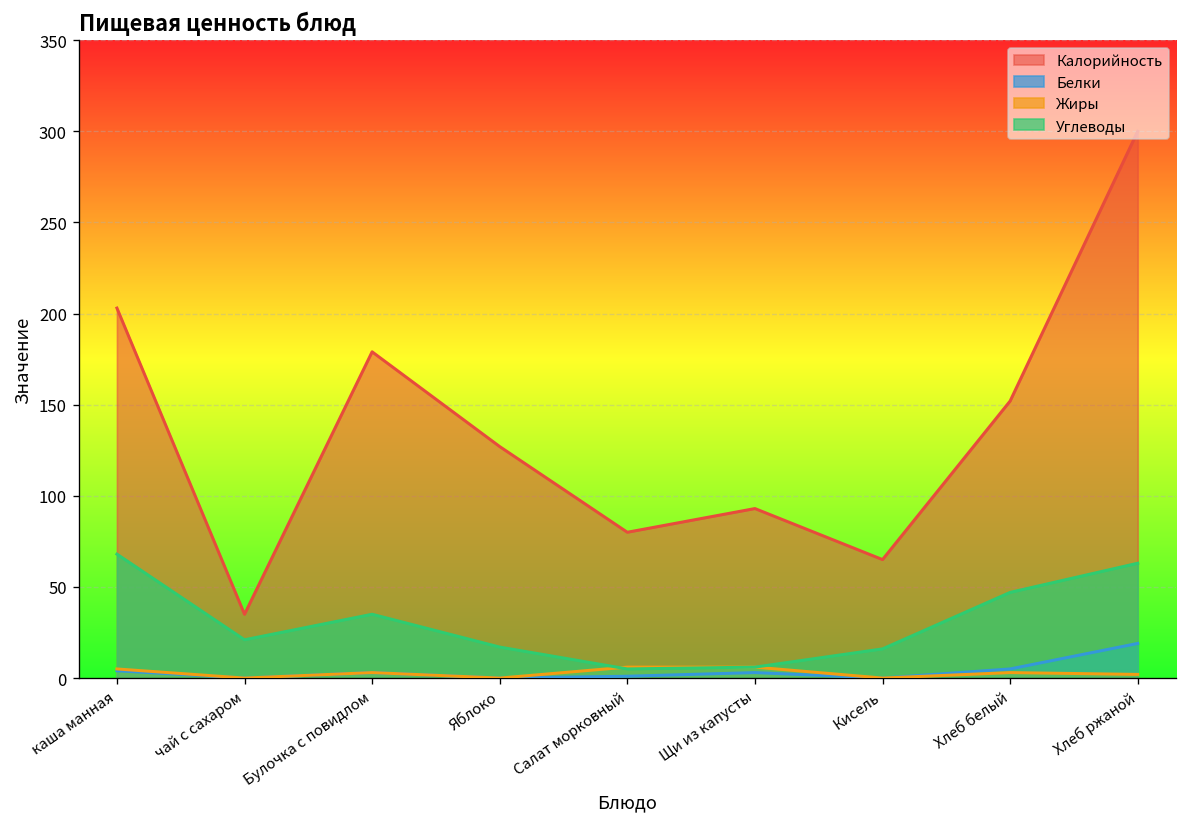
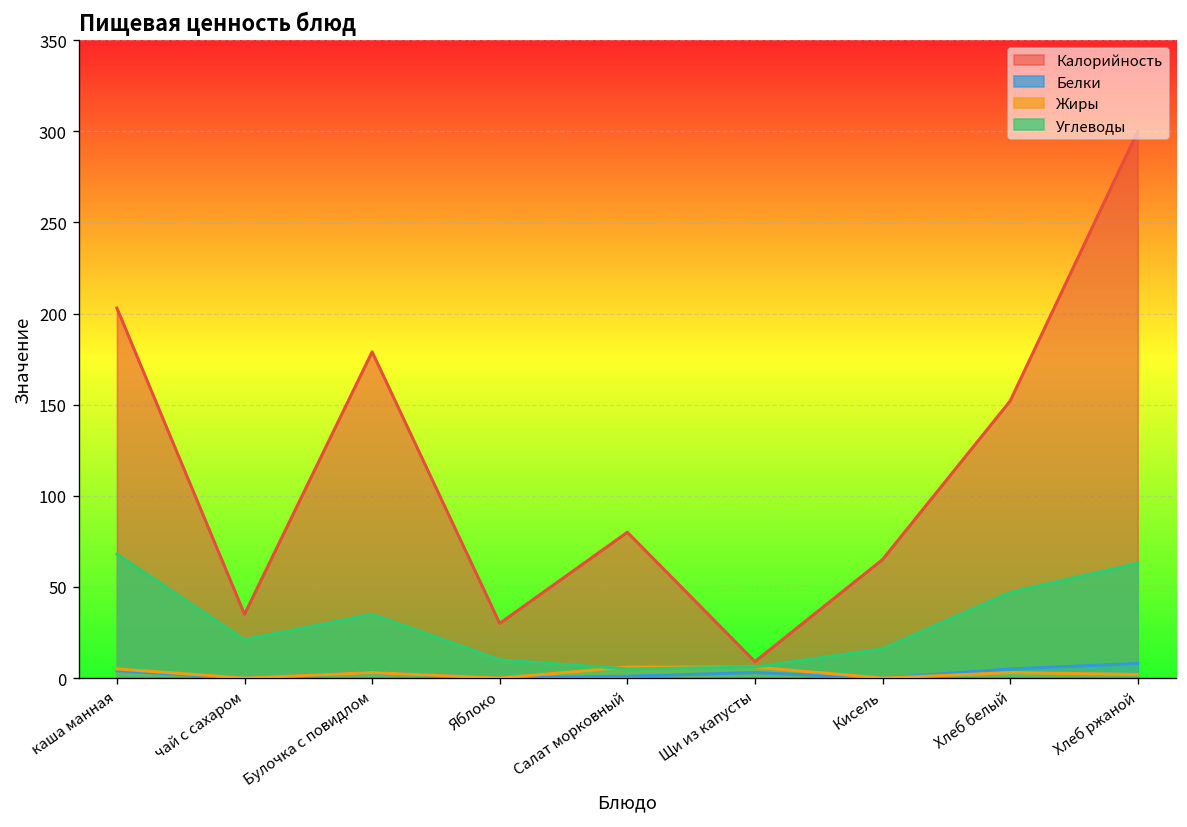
Калорийность, Яблоко: 127 -> 30
Углеводы, Яблоко: 17 -> 10
Калорийность, Щи из капусты: 93 -> 9
Белки, Хлеб ржаной: 19 -> 8
